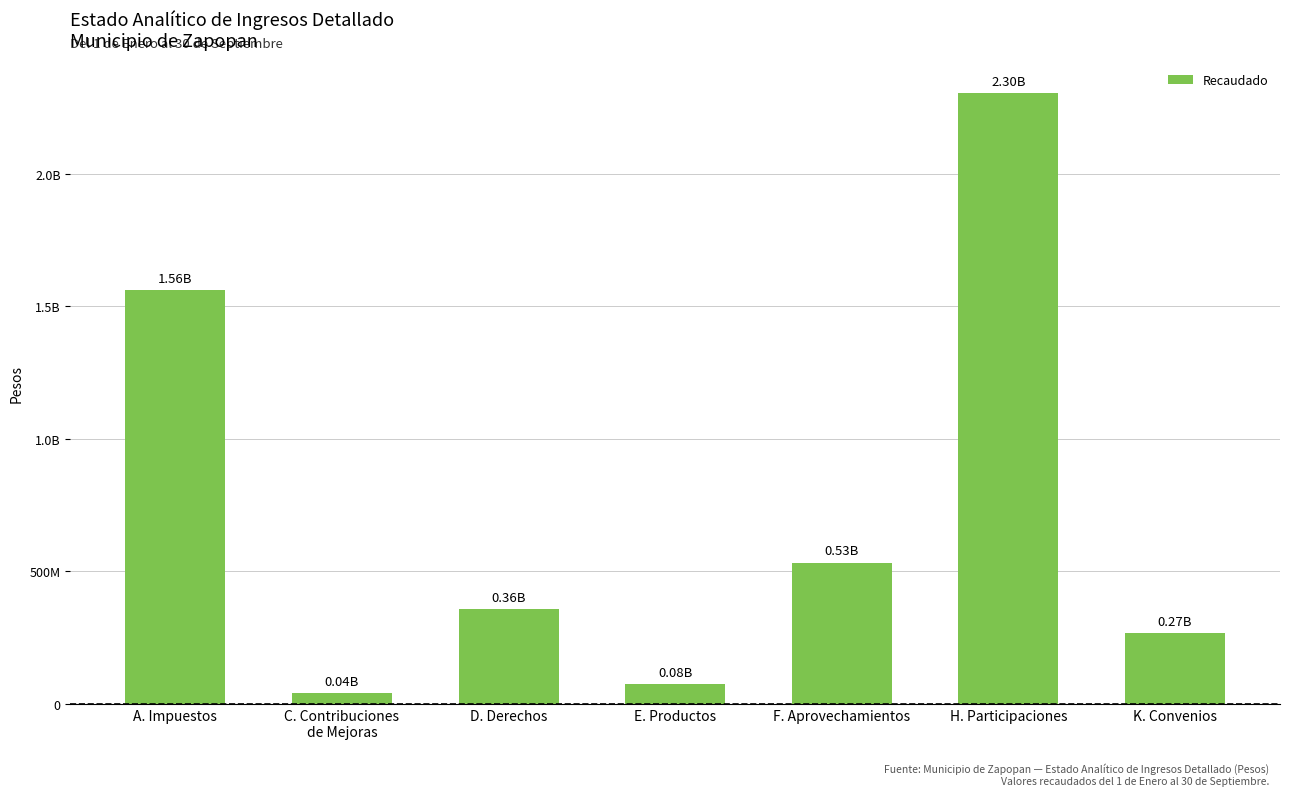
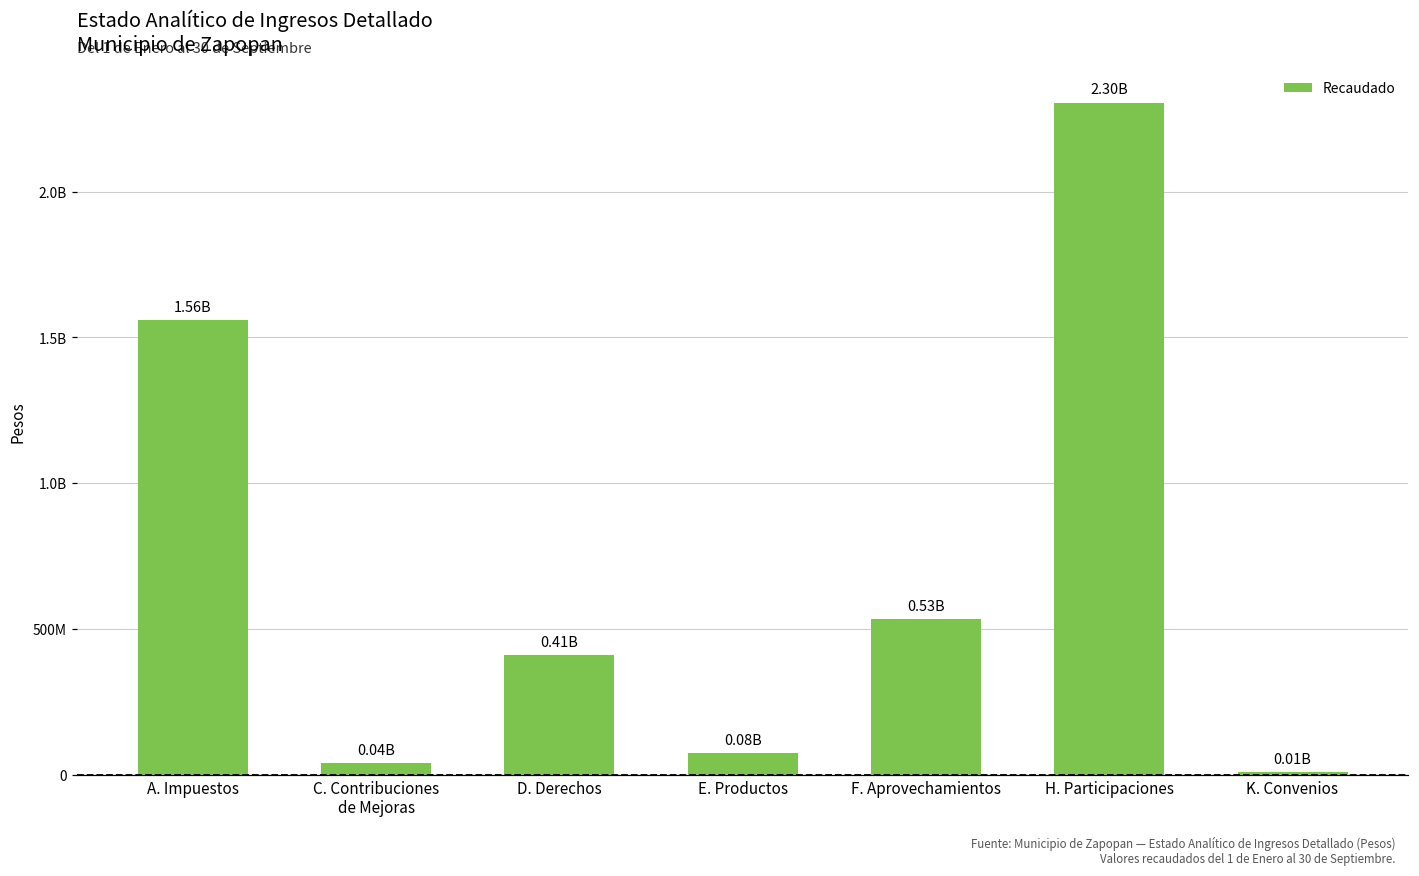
D. Derechos: 0.36B -> 0.41B
K. Convenios: 0.27B -> 0.01B
